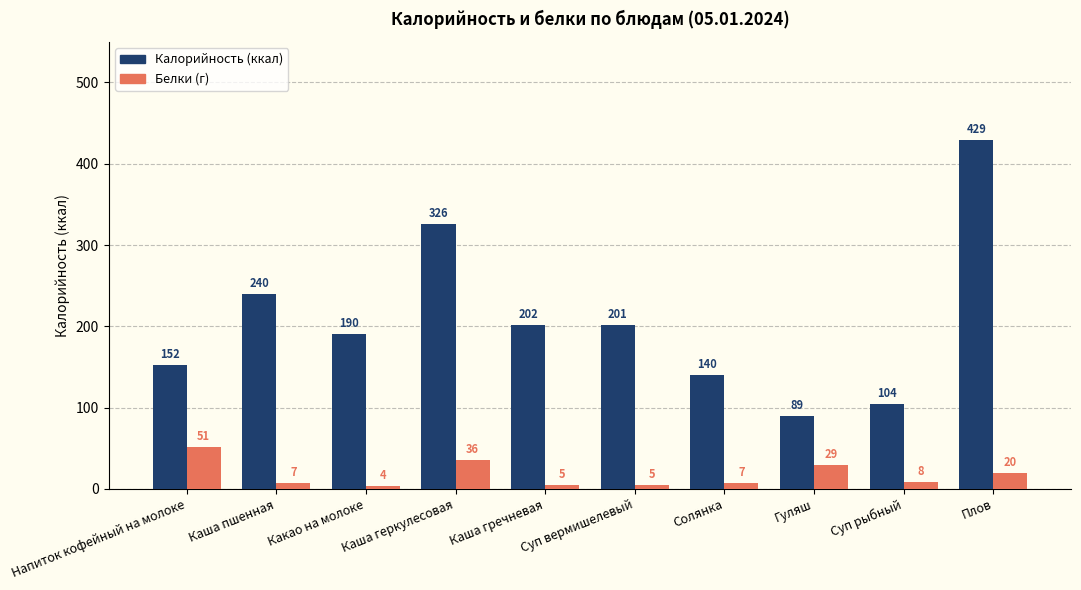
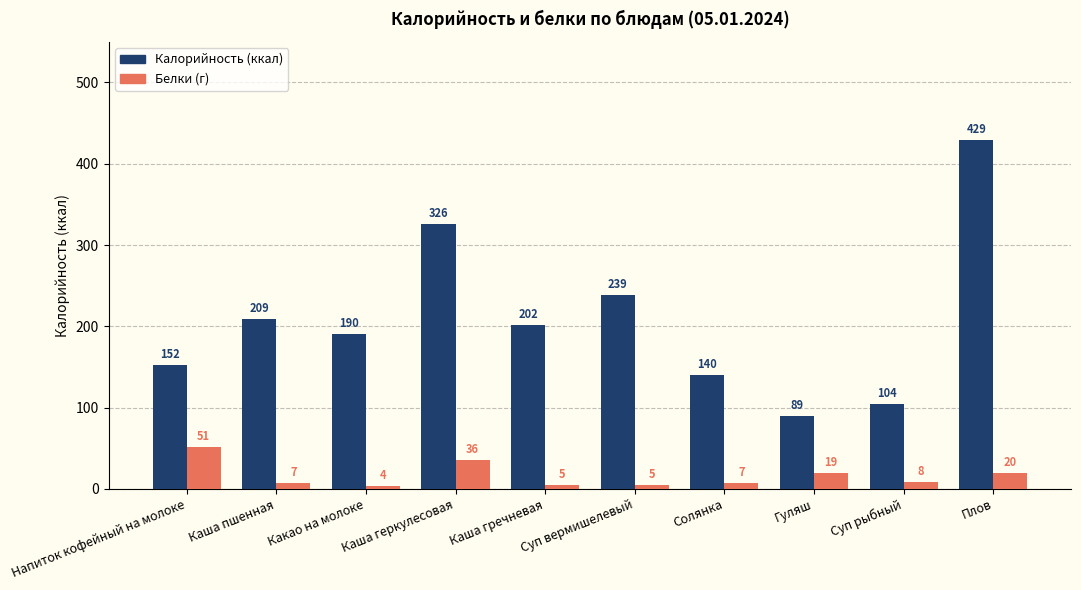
Калорийность (ккал), Каша пшенная: 240 -> 209
Калорийность (ккал), Суп вермишелевый: 201 -> 239
Белки (г), Гуляш: 29 -> 19
